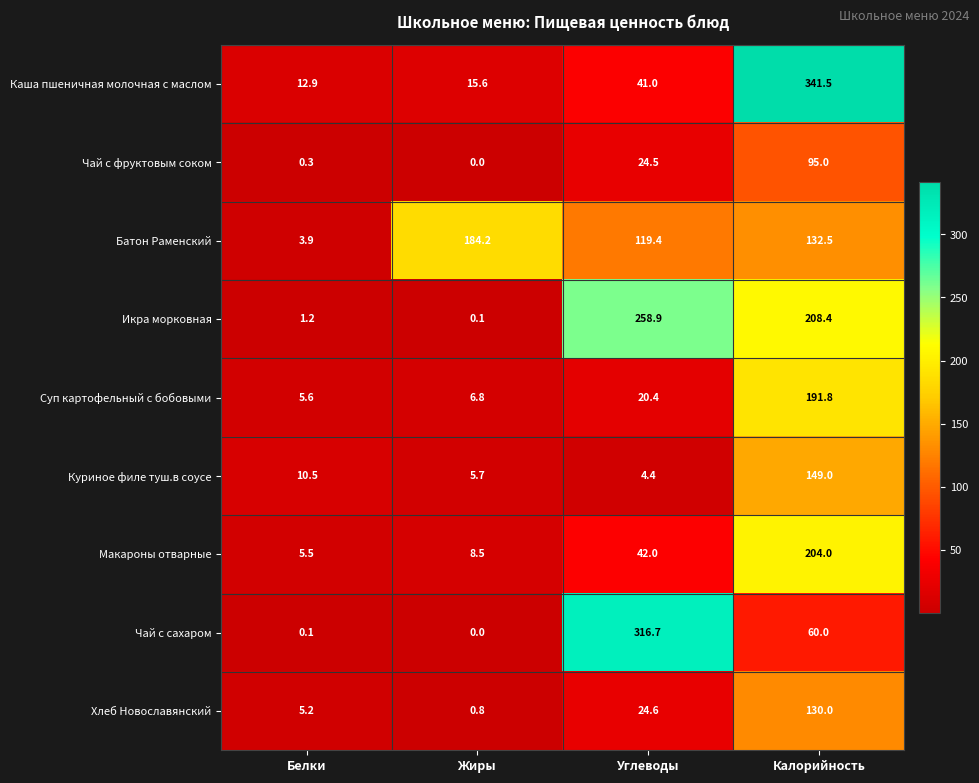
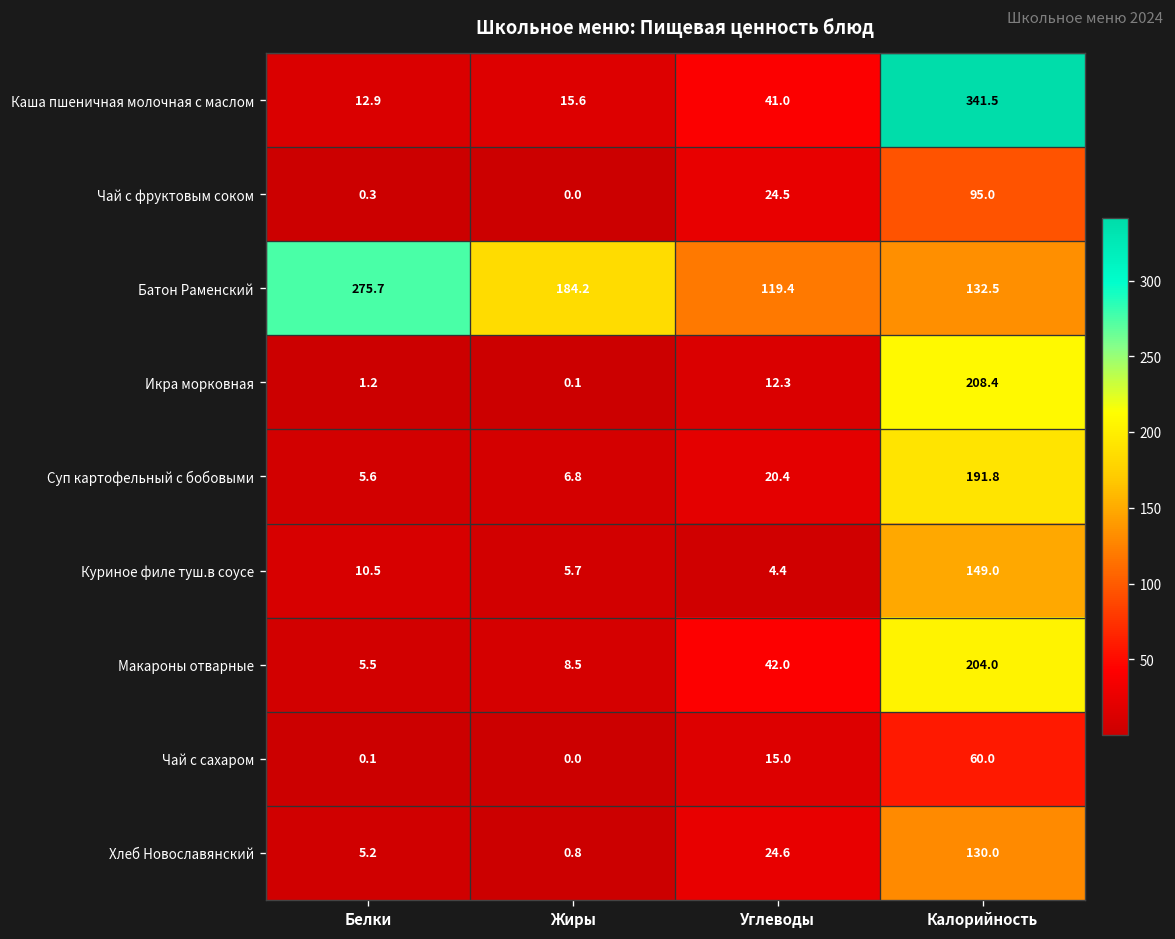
Батон Раменский, Белки: 3.9 -> 275.7
Икра морковная, Углеводы: 258.9 -> 12.3
Чай с сахаром, Углеводы: 316.7 -> 15.0
